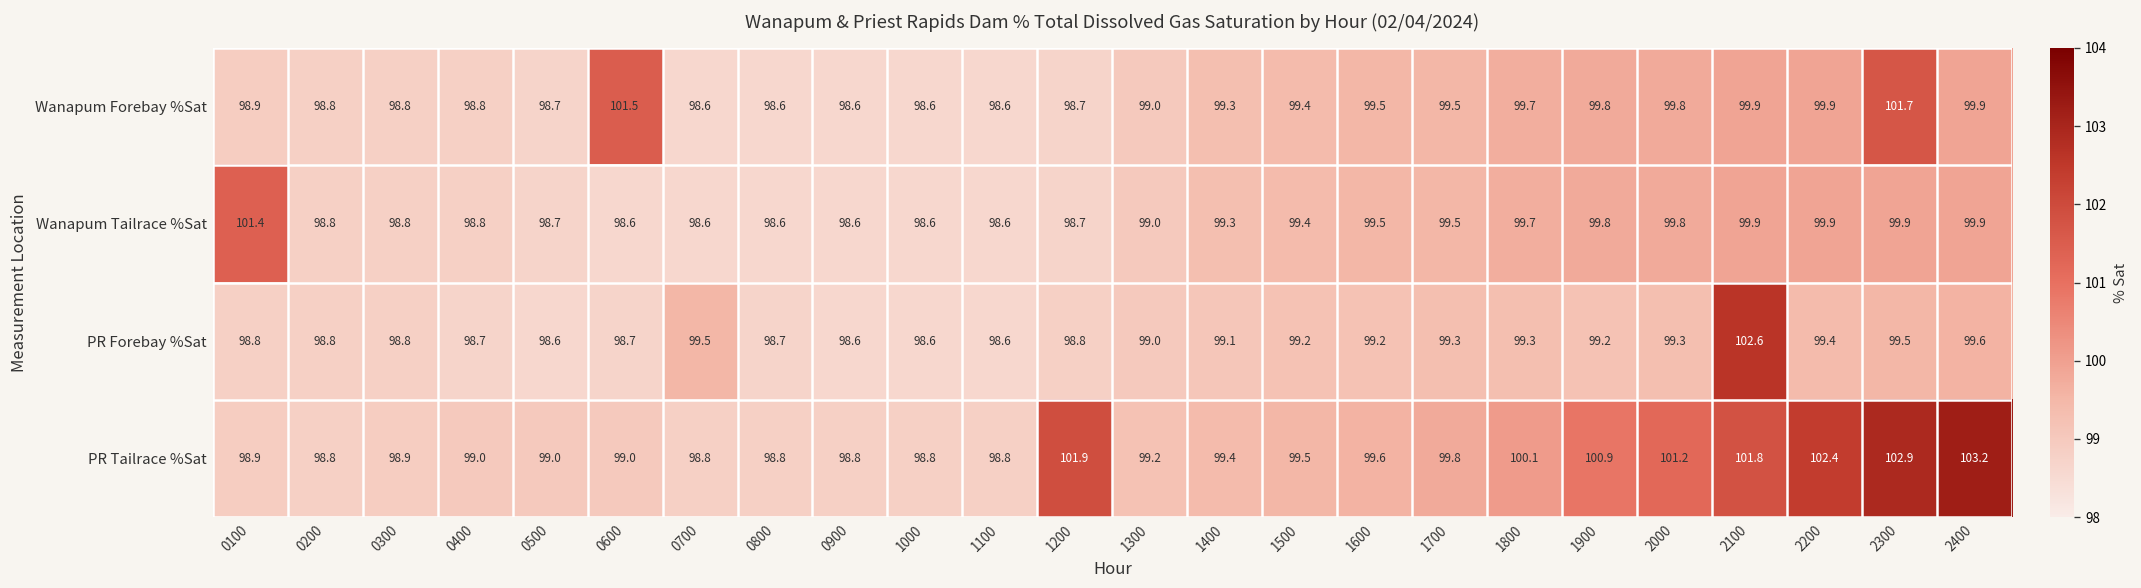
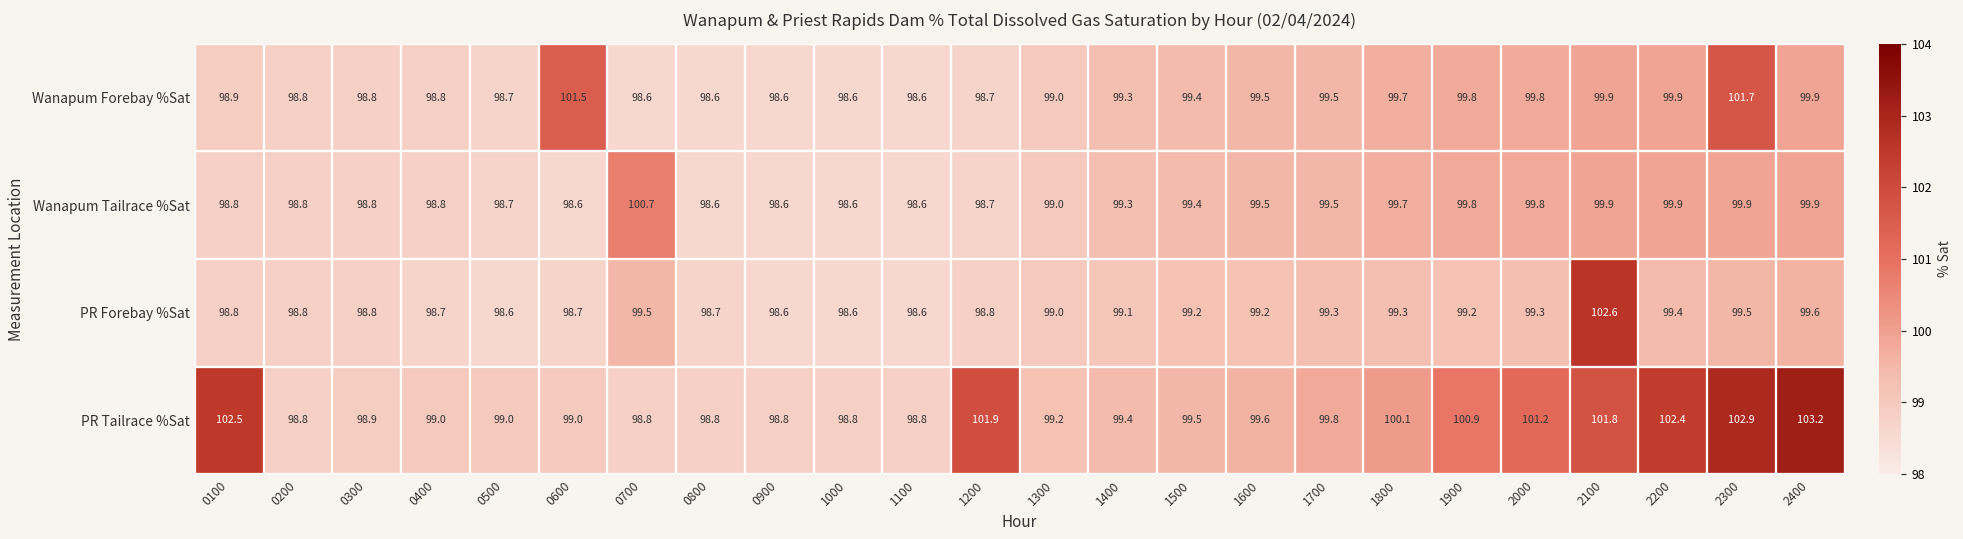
Wanapum Tailrace %Sat, 0100: 101.4 -> 98.8
Wanapum Tailrace %Sat, 0700: 98.6 -> 100.7
PR Tailrace %Sat, 0100: 98.9 -> 102.5
